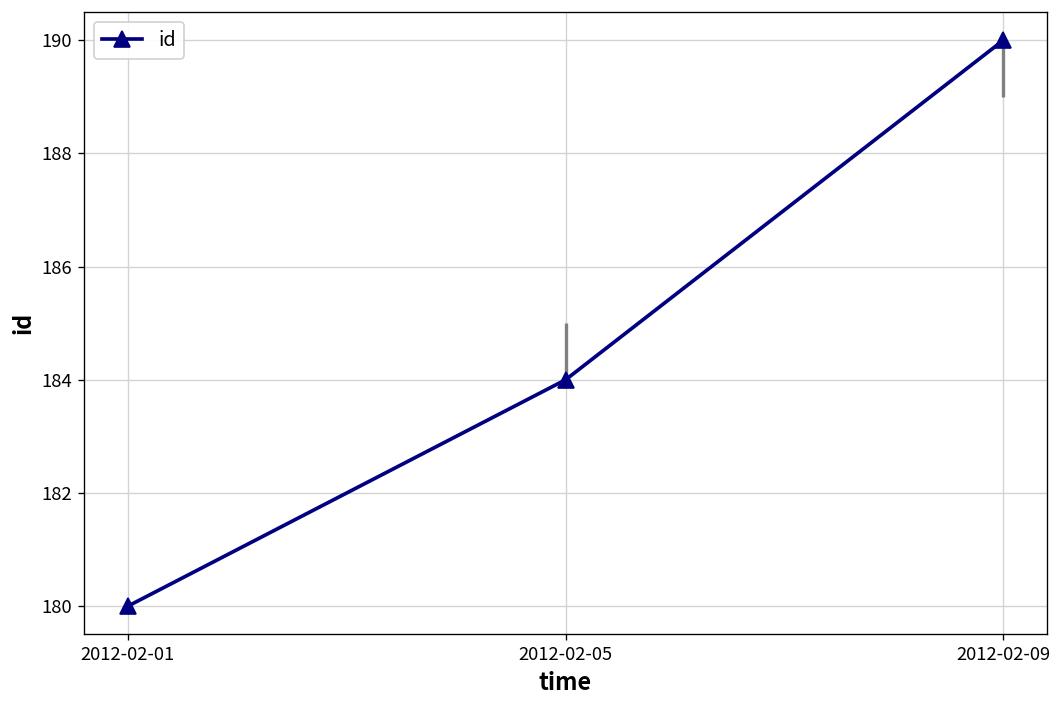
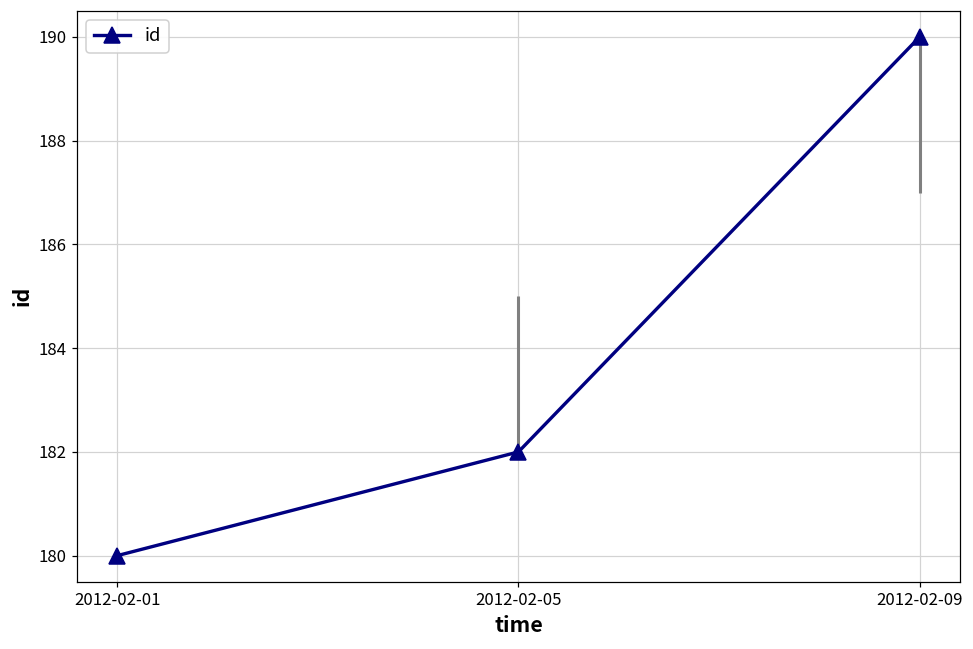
2012-02-05: 184 -> 182
